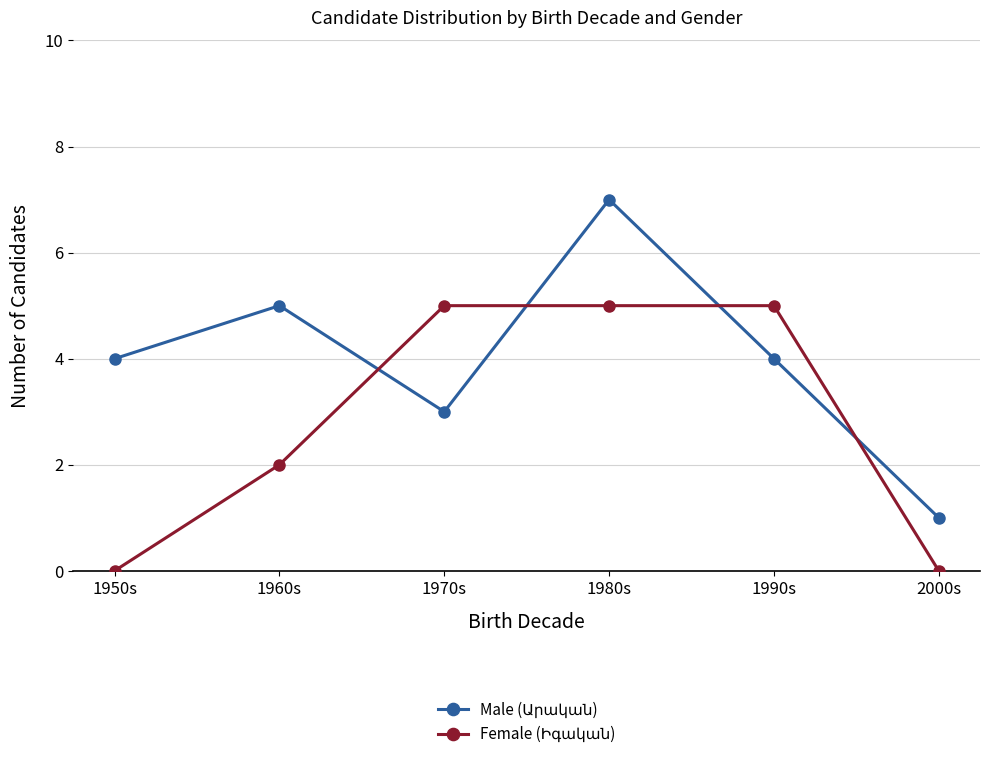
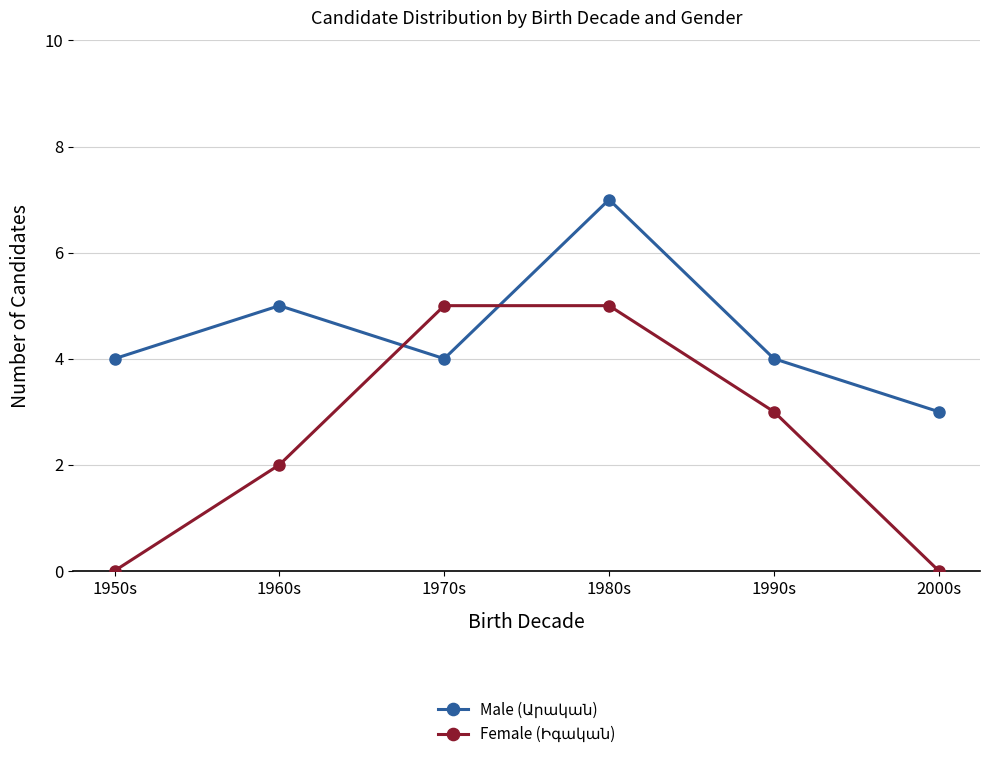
Male (Արական), 1970s: 3 -> 4
Female (Իգական), 1990s: 5 -> 3
Male (Արական), 2000s: 1 -> 3
